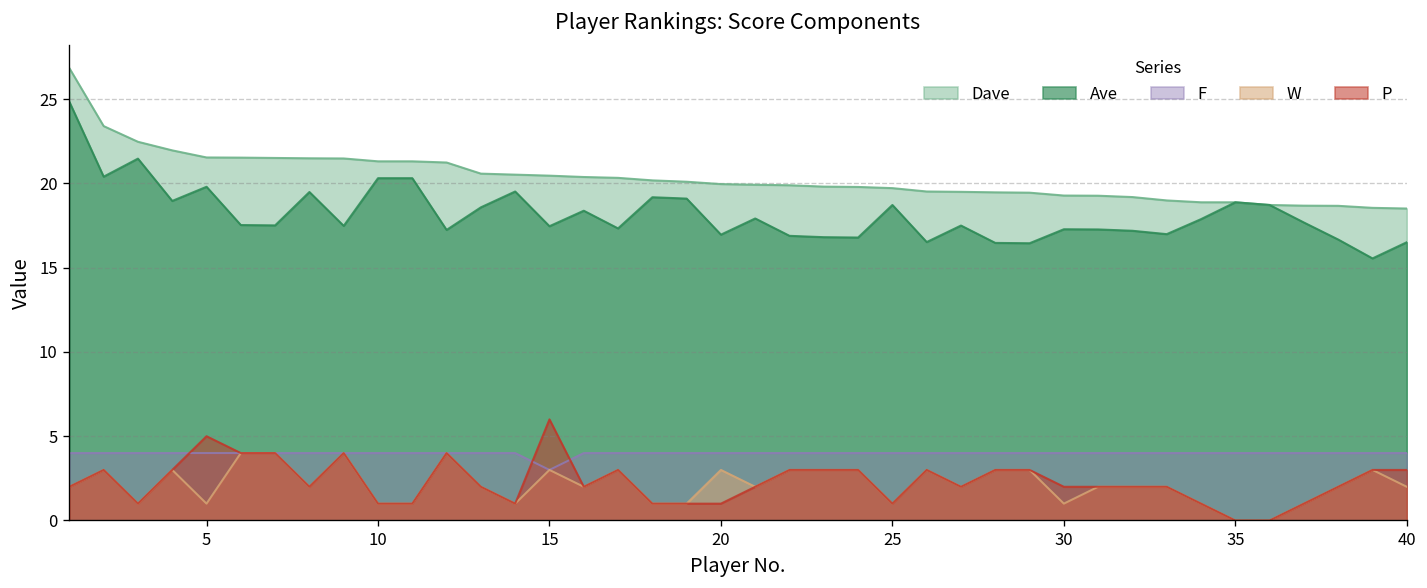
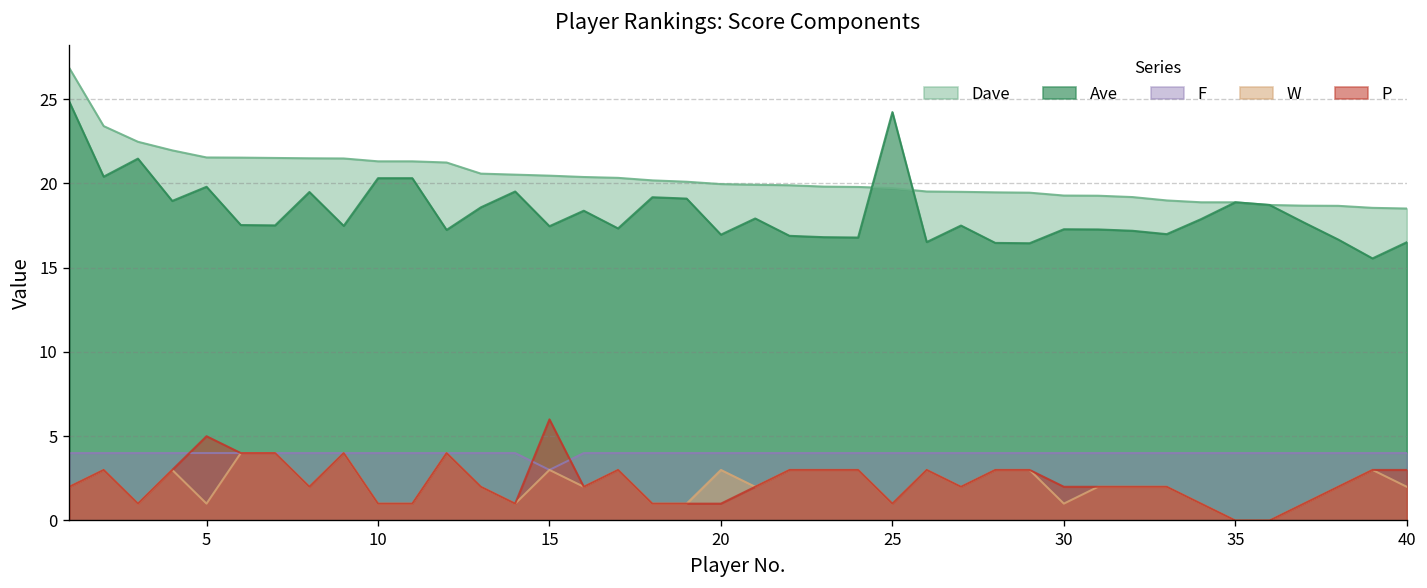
Ave, 25: 18.7 -> 24.2
